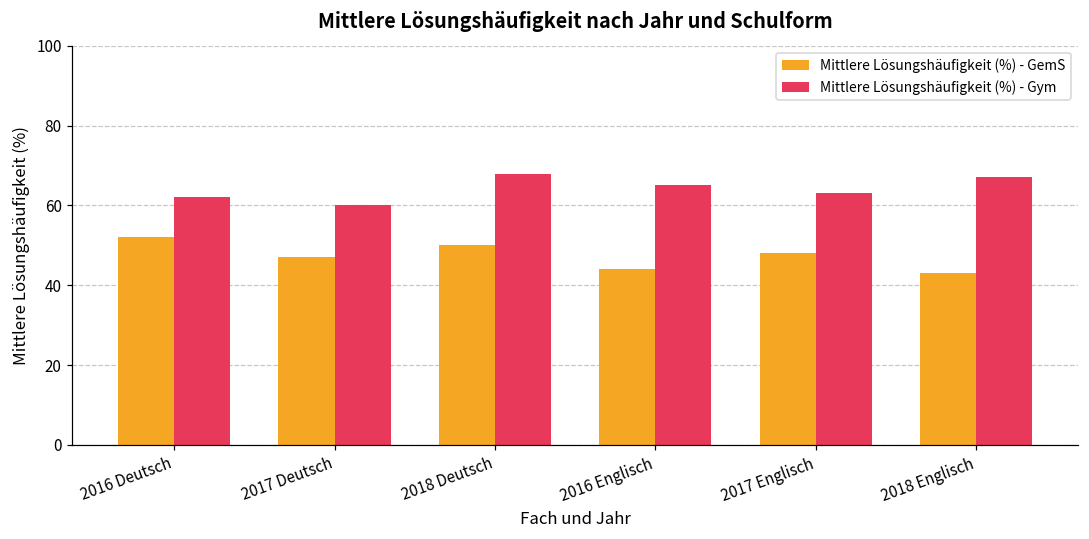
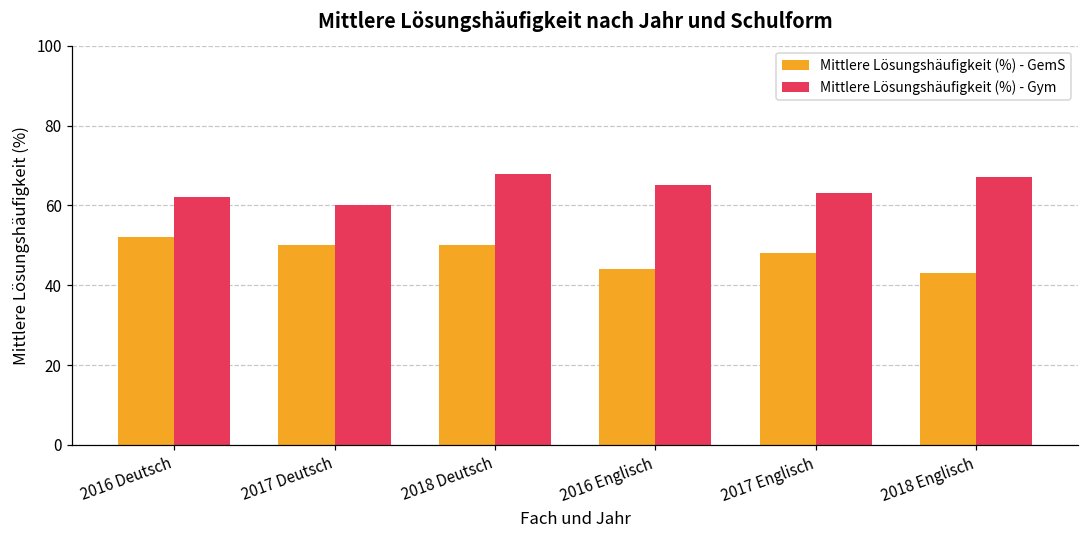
Mittlere Lösungshäufigkeit (%) - GemS, 2017 Deutsch: 47 -> 50
